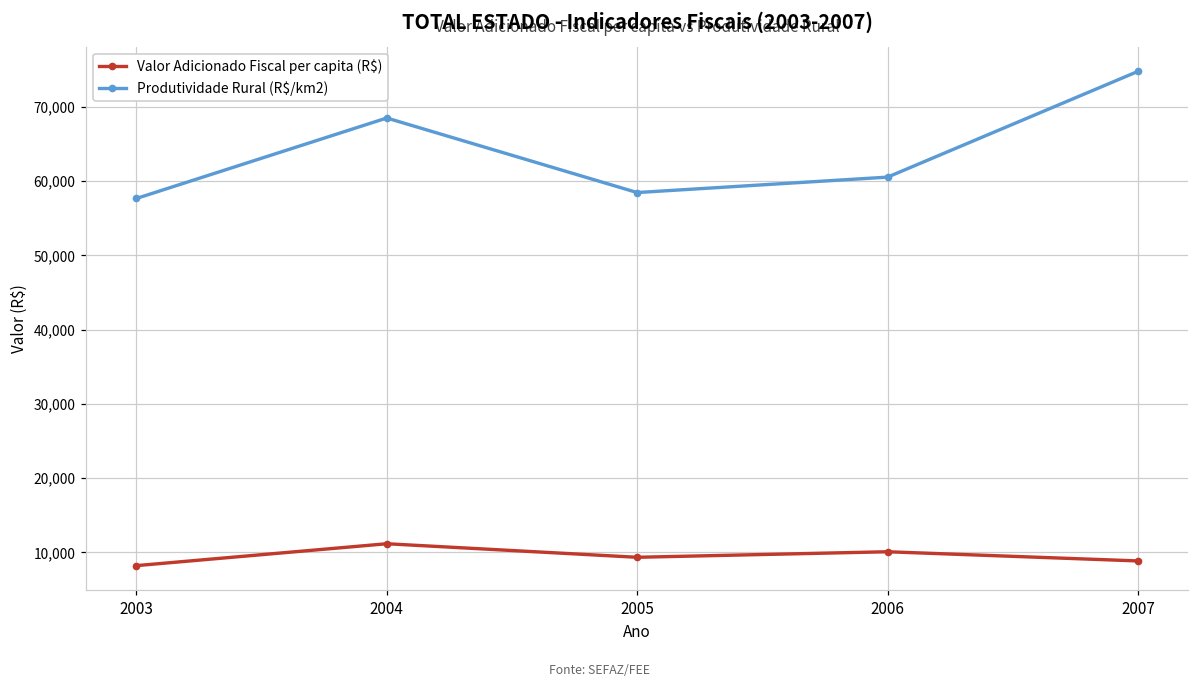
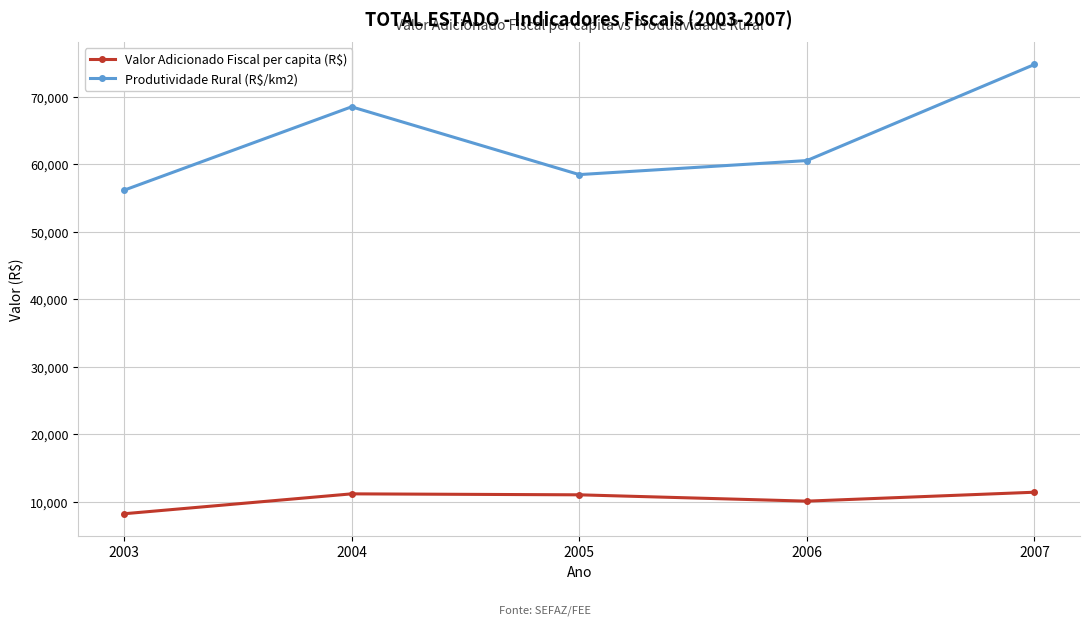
Produtividade Rural (R$/km2), 2003: 58,000 -> 56,000
Valor Adicionado Fiscal per capita (R$), 2005: 9,000 -> 11,000
Valor Adicionado Fiscal per capita (R$), 2007: 9,000 -> 11,000
